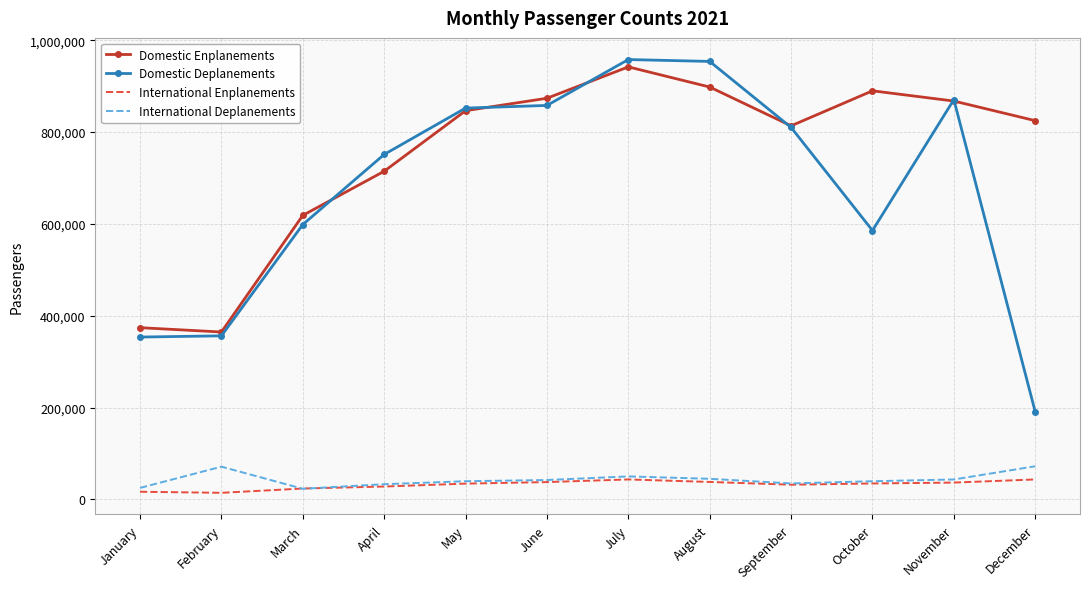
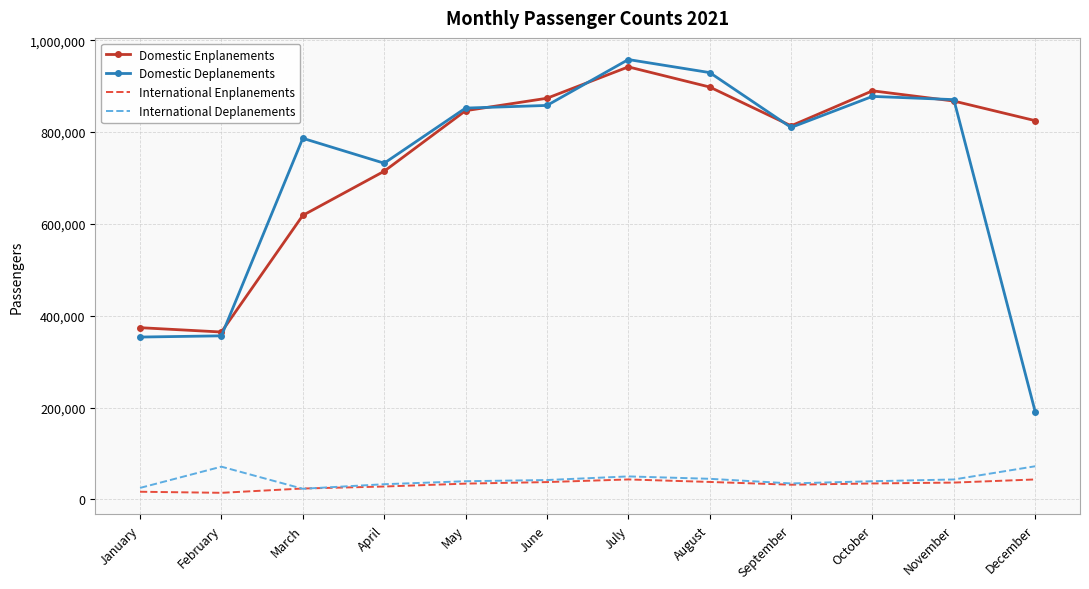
Domestic Deplanements, March: 600,000 -> 790,000
Domestic Deplanements, April: 750,000 -> 730,000
Domestic Deplanements, August: 950,000 -> 930,000
Domestic Deplanements, October: 590,000 -> 880,000
